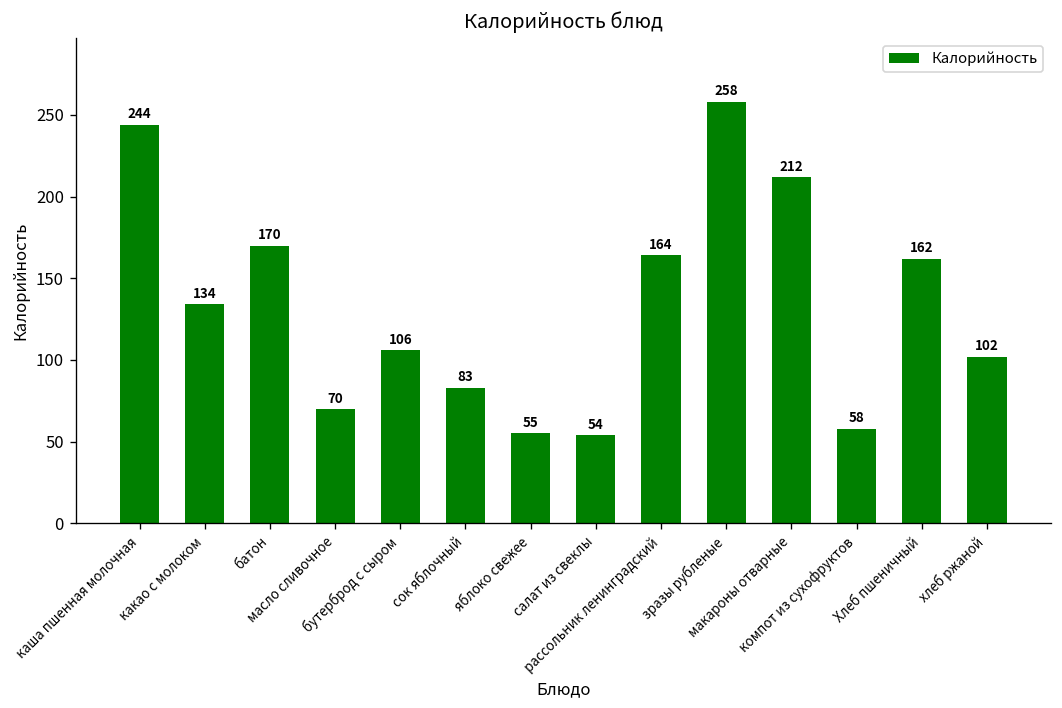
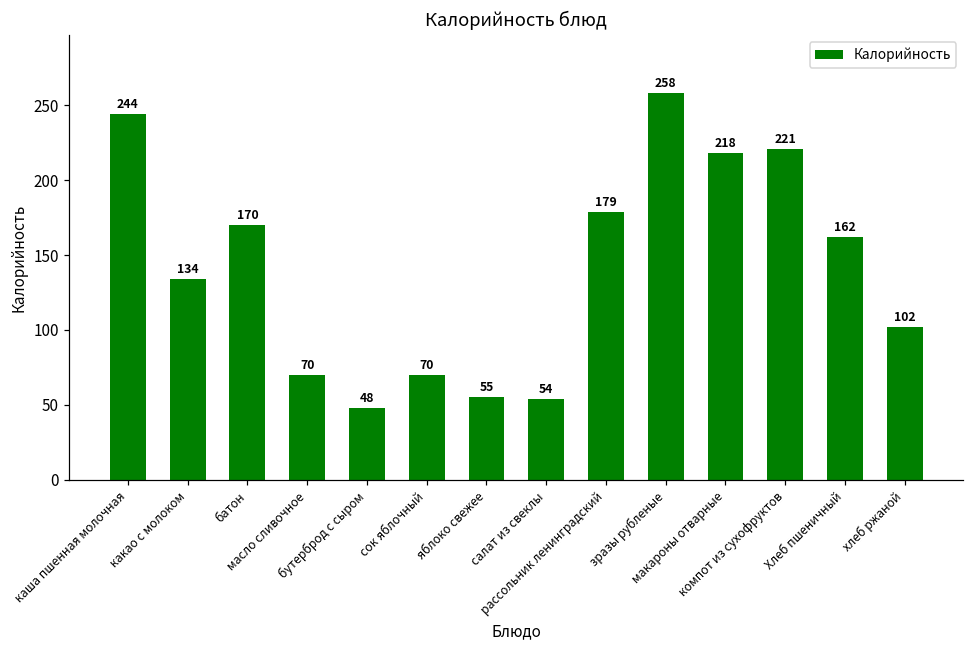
бутерброд с сыром: 106 -> 48
сок яблочный: 83 -> 70
рассольник ленинградский: 164 -> 179
макароны отварные: 212 -> 218
компот из сухофруктов: 58 -> 221
